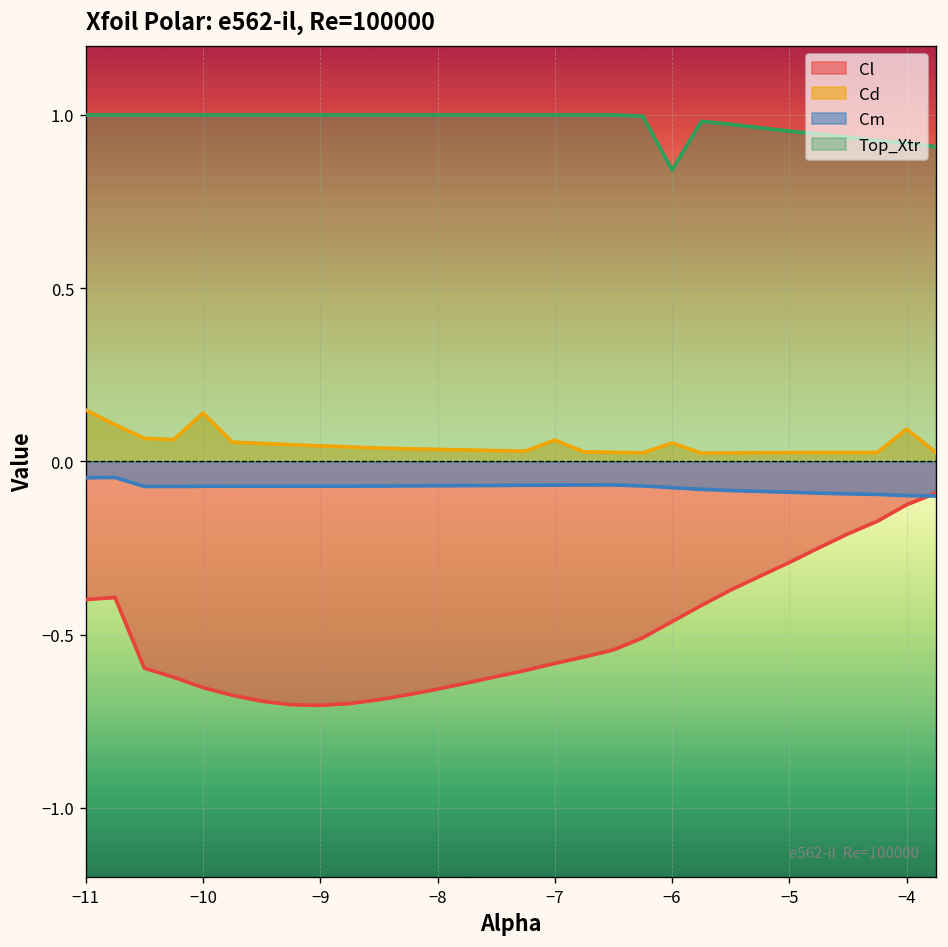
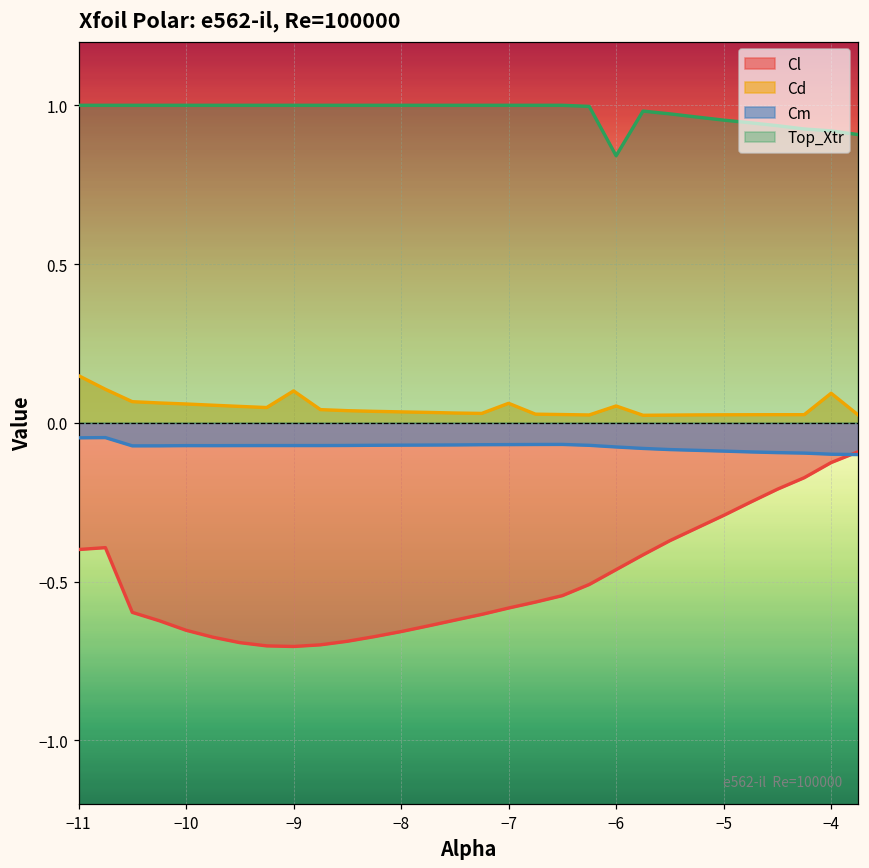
Cd, −10: 0.14 -> 0.06
Cd, −9: 0.04 -> 0.10
